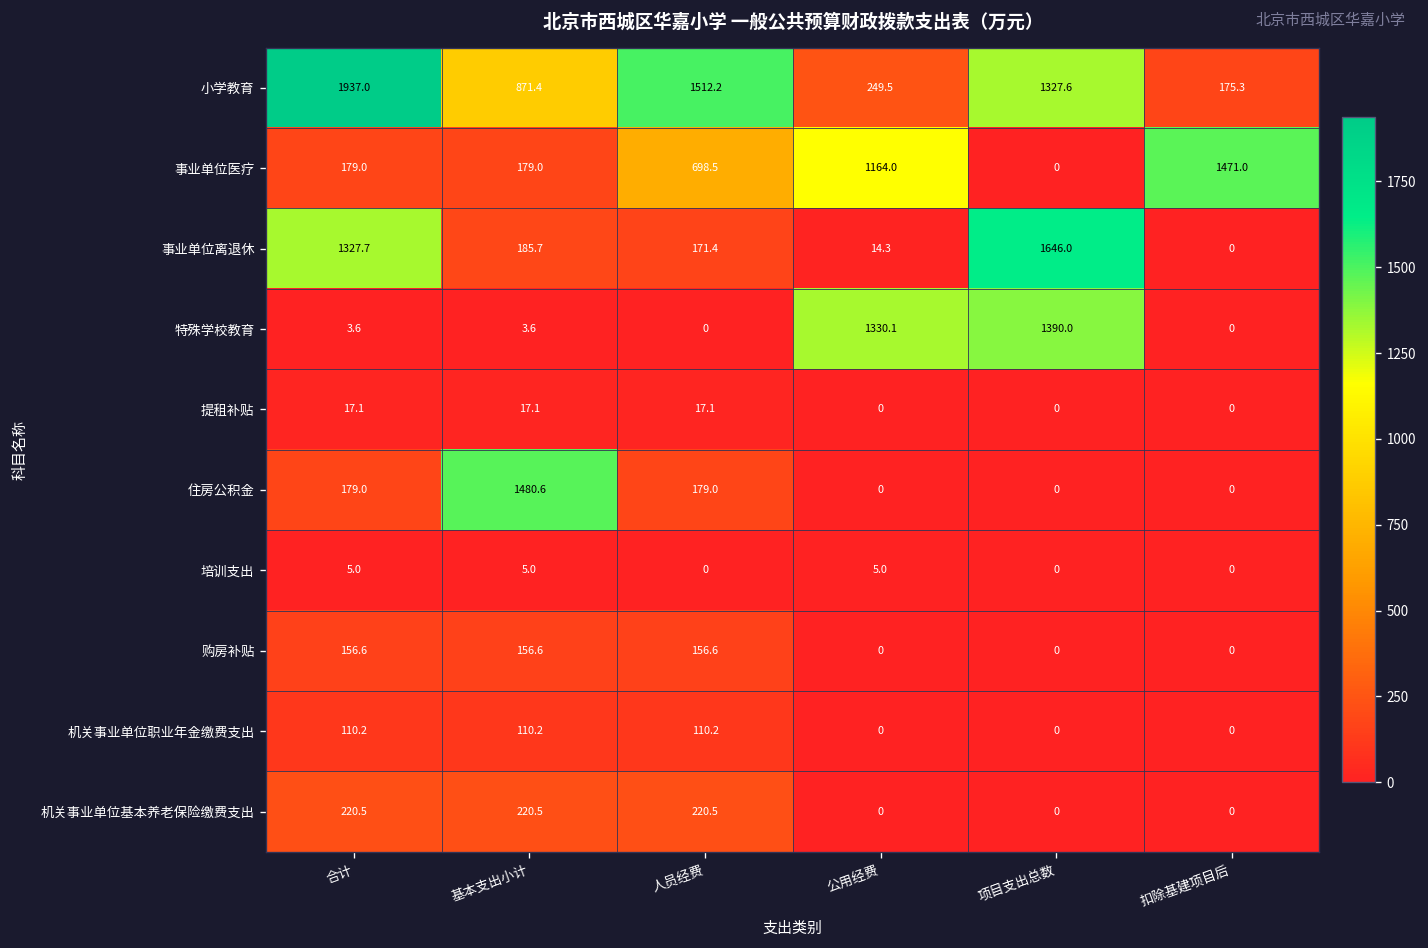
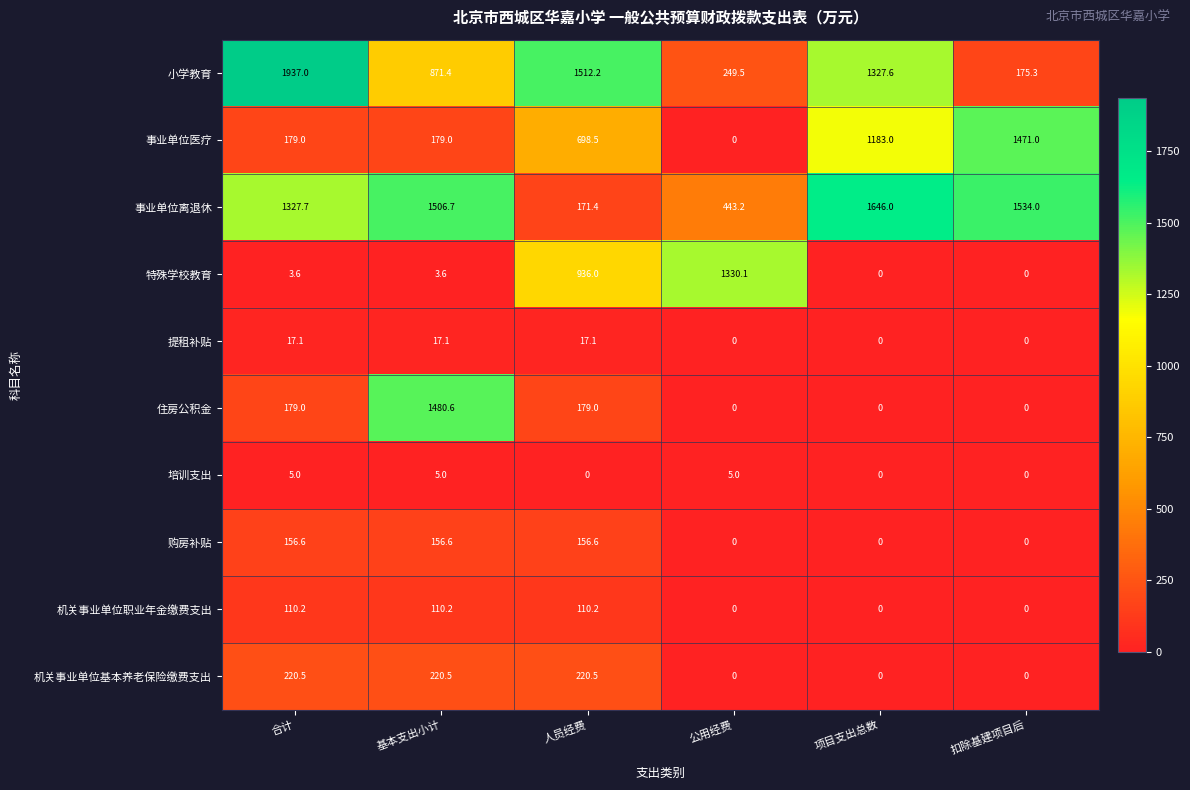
事业单位医疗, 公用经费: 1164.0 -> 0
事业单位医疗, 项目支出总数: 0 -> 1183.0
事业单位离退休, 基本支出小计: 185.7 -> 1506.7
事业单位离退休, 公用经费: 14.3 -> 443.2
事业单位离退休, 扣除基建项目后: 0 -> 1534.0
特殊学校教育, 人员经费: 0 -> 936.0
特殊学校教育, 项目支出总数: 1390.0 -> 0
